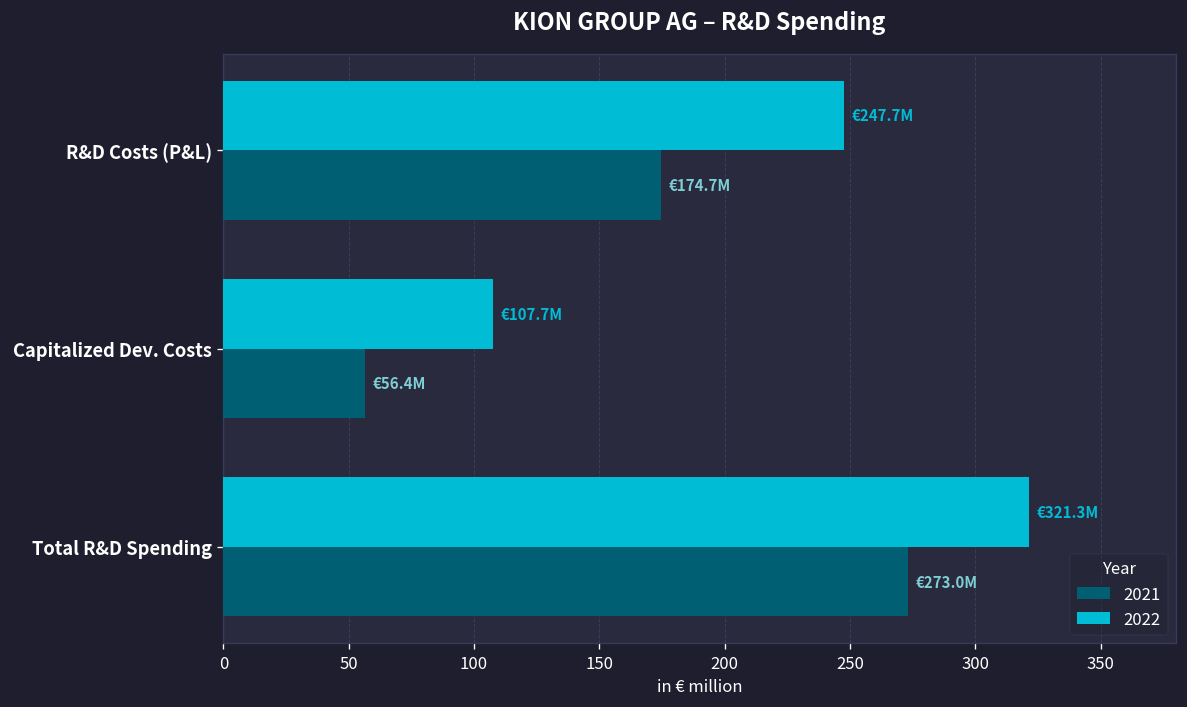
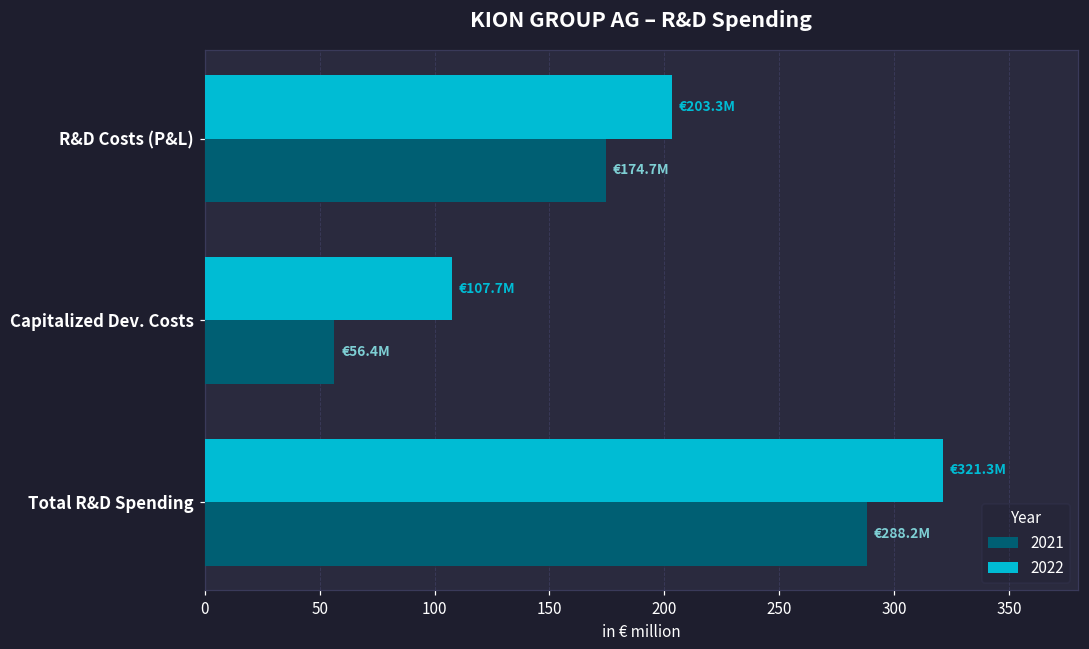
2022, R&D Costs (P&L): €247.7M -> €203.3M
2021, Total R&D Spending: €273.0M -> €288.2M
